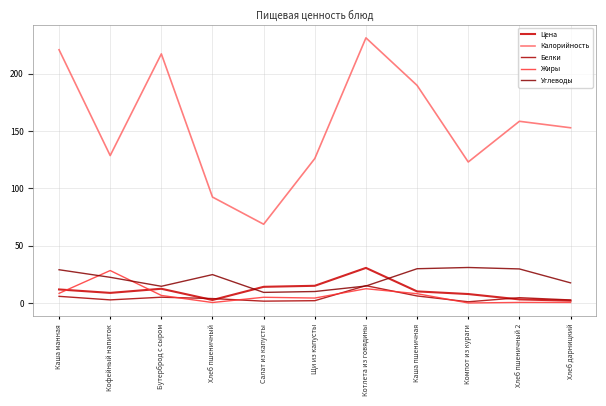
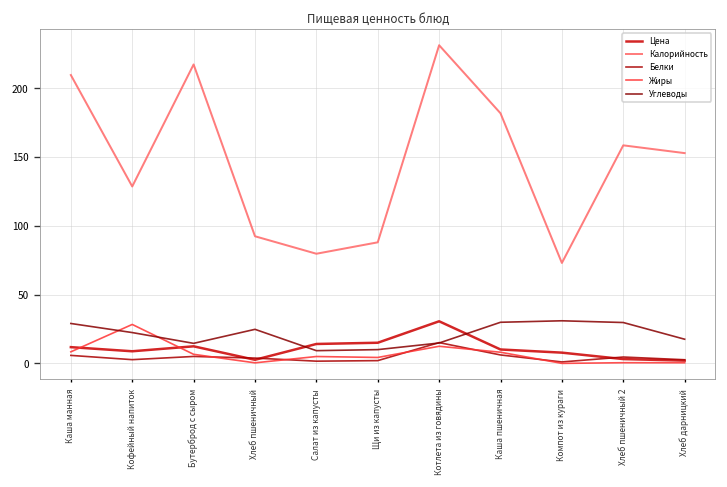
Калорийность, Каша манная: 221 -> 210
Калорийность, Салат из капусты: 69 -> 80
Калорийность, Щи из капусты: 126 -> 88
Калорийность, Каша пшеничная: 190 -> 182
Калорийность, Компот из кураги: 123 -> 73
